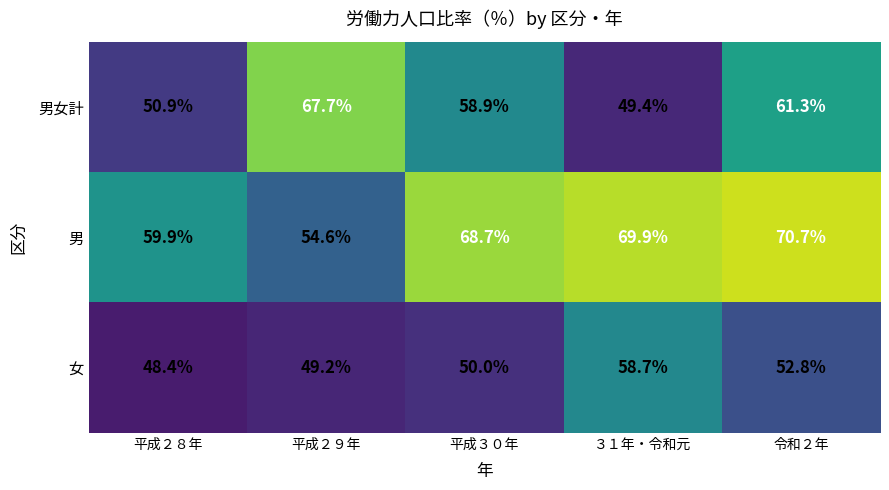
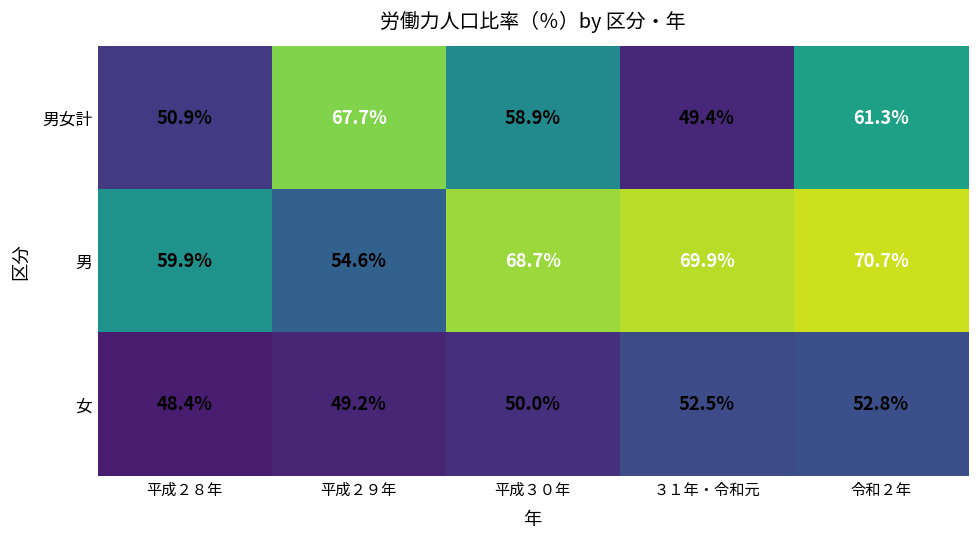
女, ３１年・令和元: 58.7% -> 52.5%
